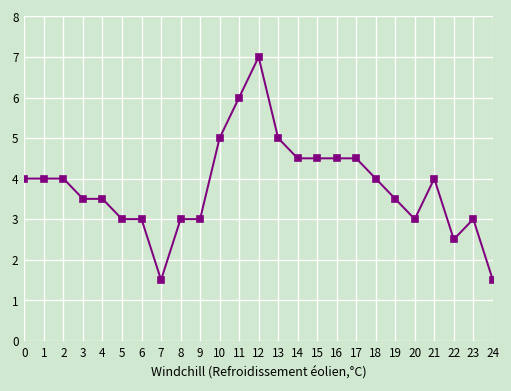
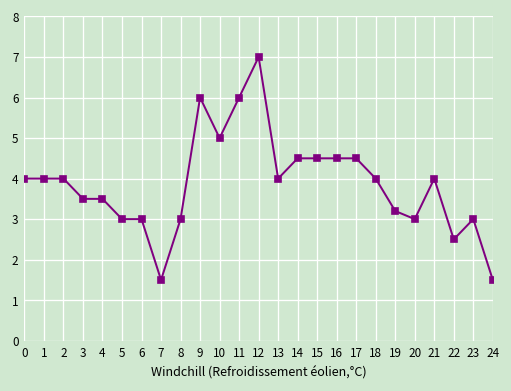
9: 3 -> 6
13: 5 -> 4
19: 3.5 -> 3.2
